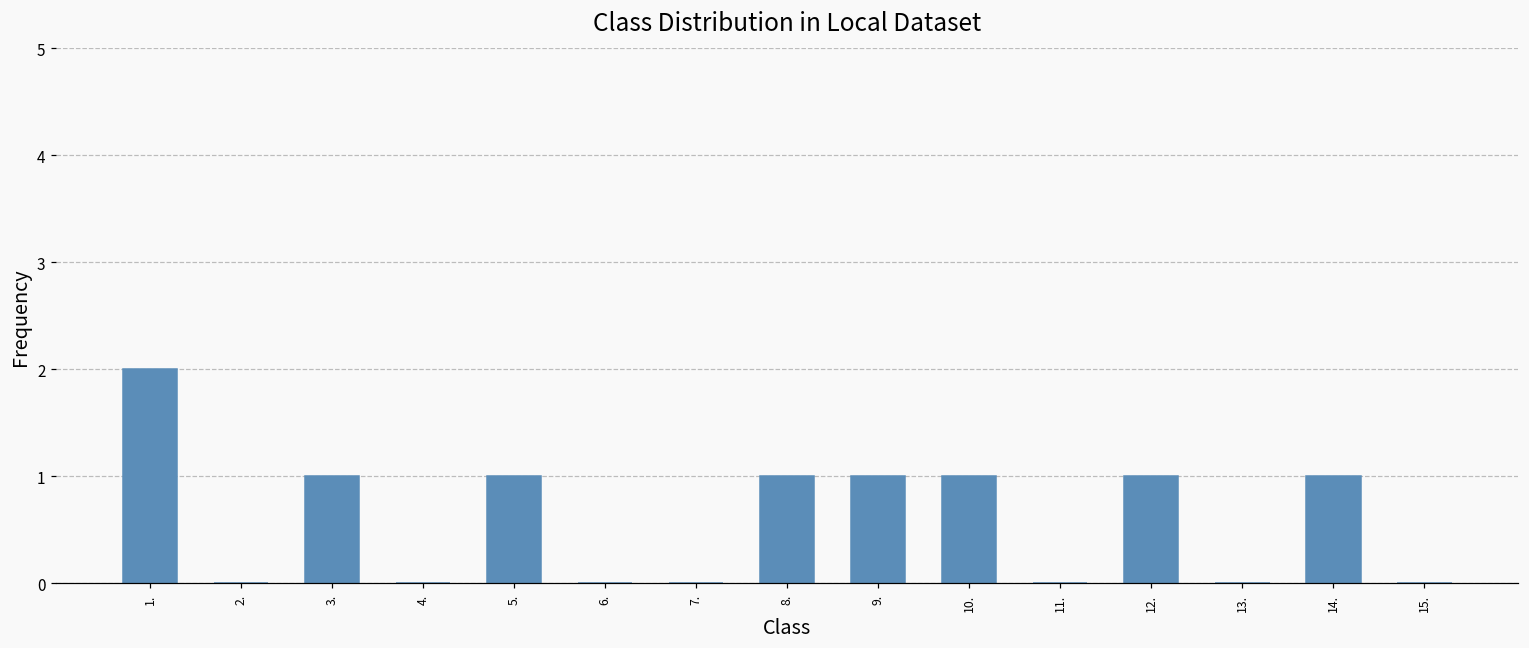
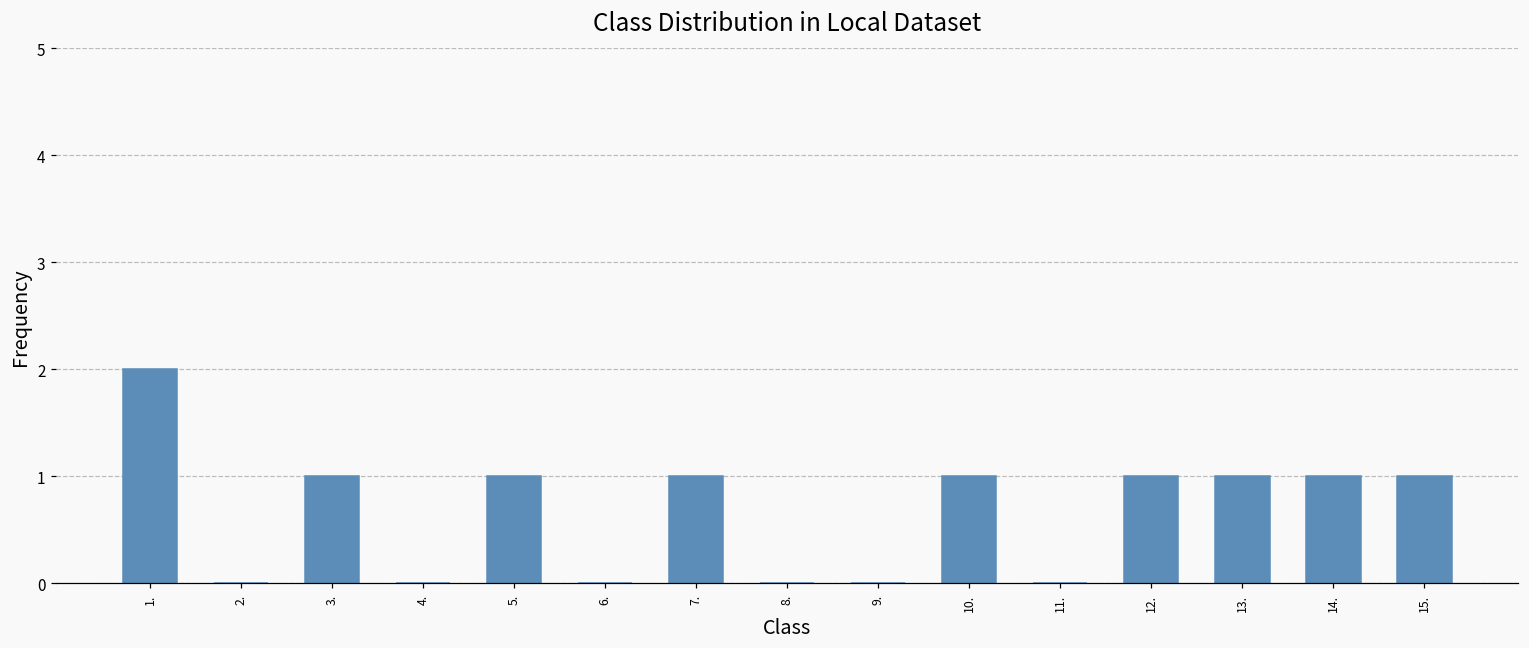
7.: 0 -> 1
8.: 1 -> 0
9.: 1 -> 0
13.: 0 -> 1
15.: 0 -> 1
